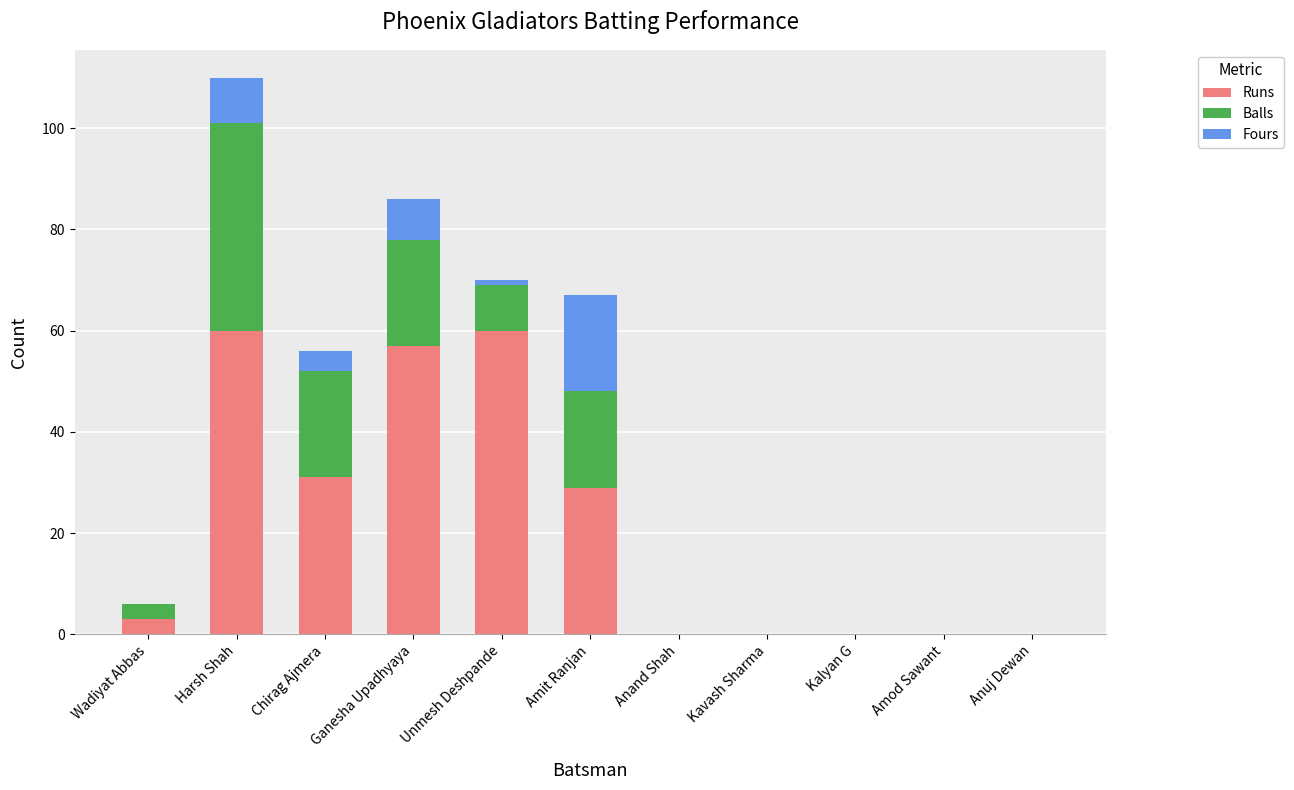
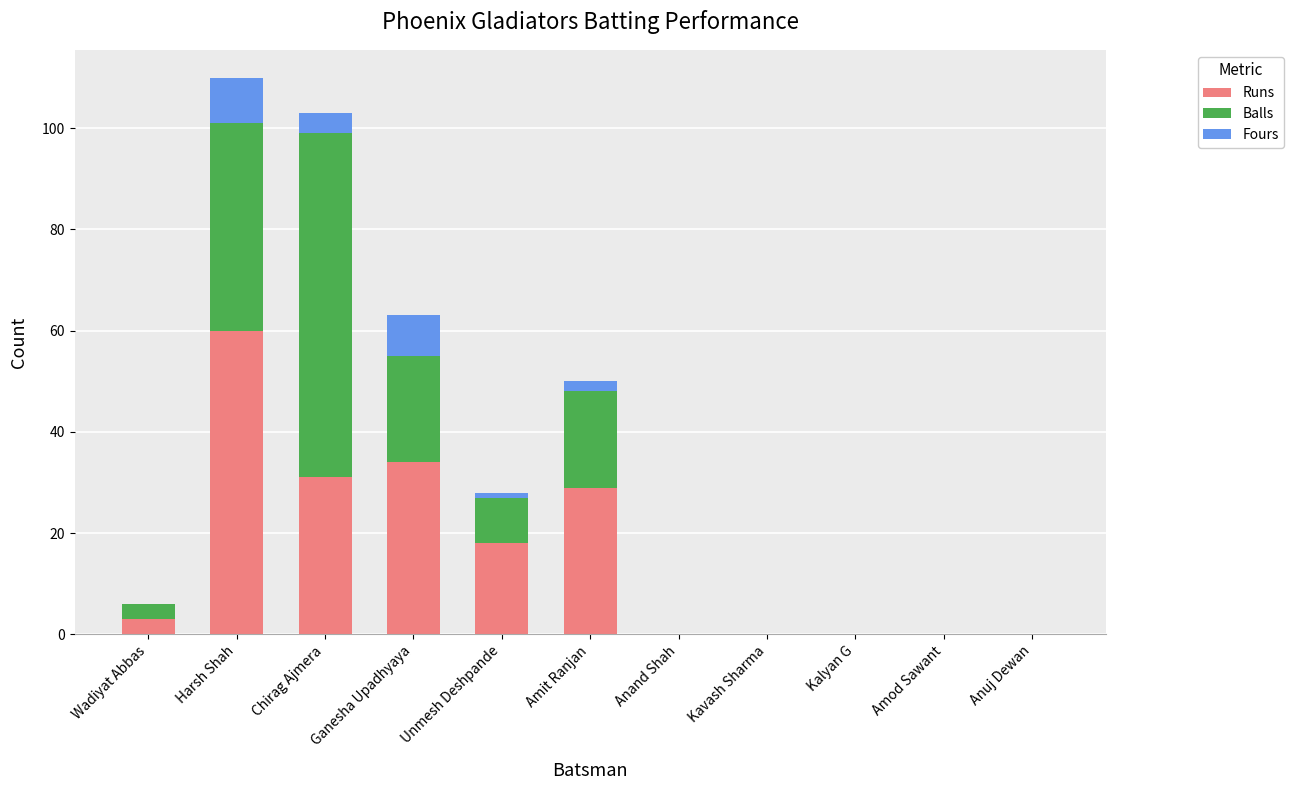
Balls, Chirag Ajmera: 21 -> 68
Runs, Ganesha Upadhyaya: 57 -> 34
Runs, Unmesh Deshpande: 60 -> 18
Fours, Amit Ranjan: 19 -> 2
